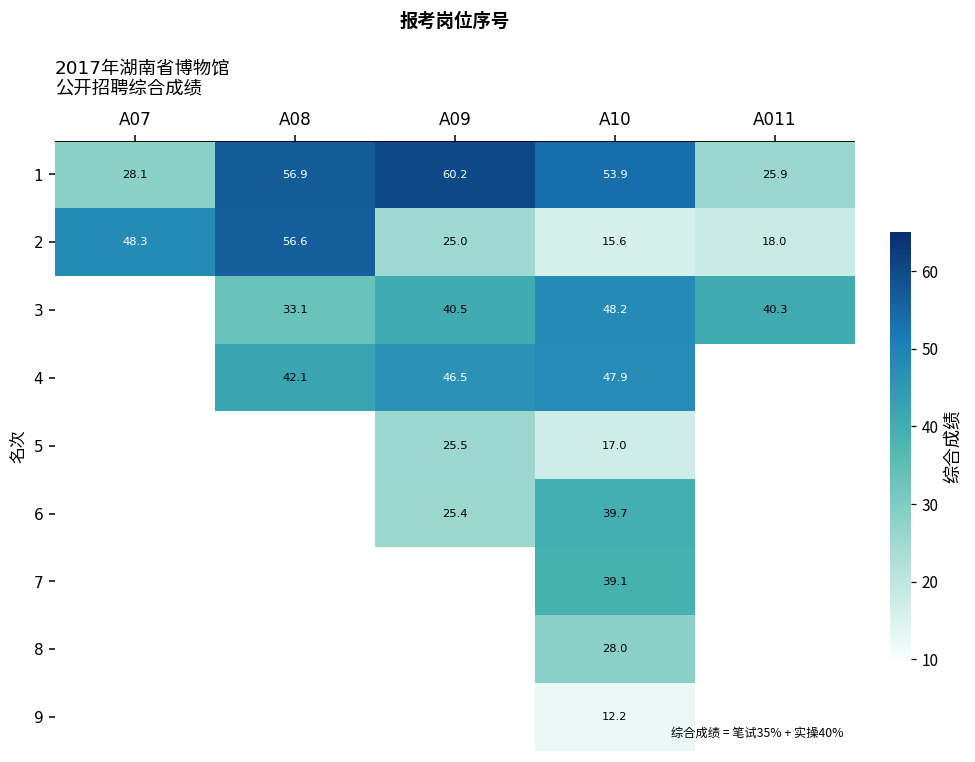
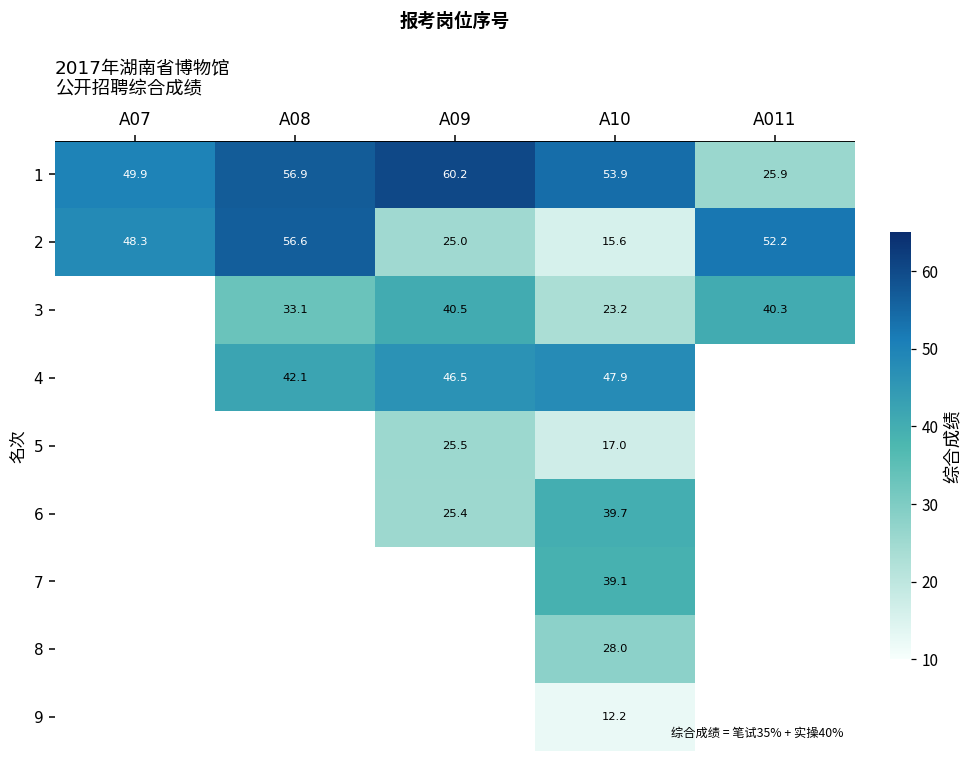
1, A07: 28.1 -> 49.9
2, A011: 18.0 -> 52.2
3, A10: 48.2 -> 23.2
